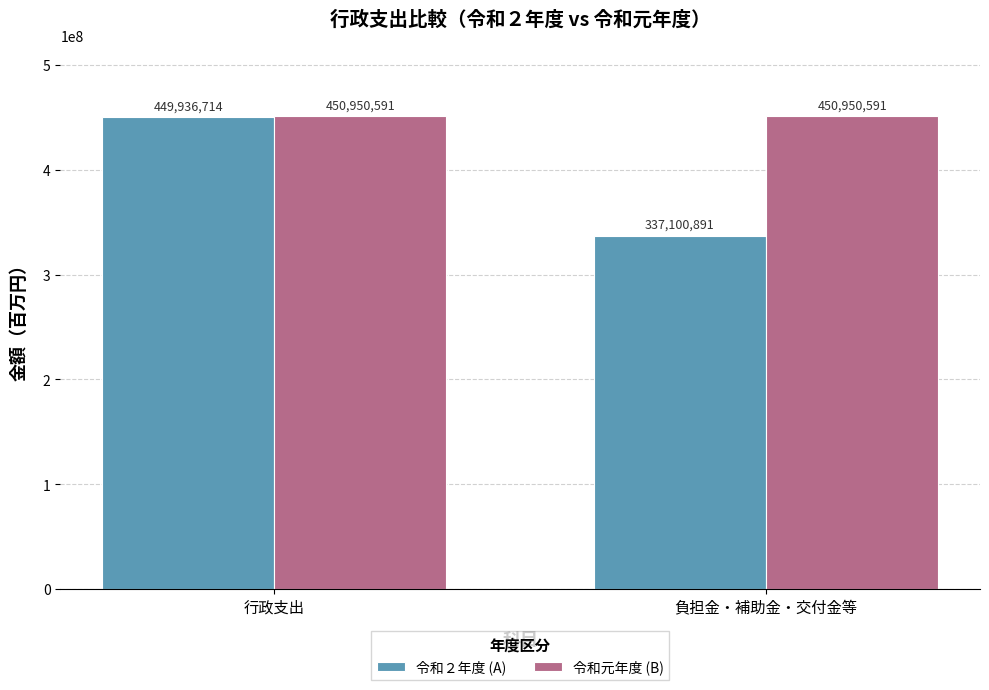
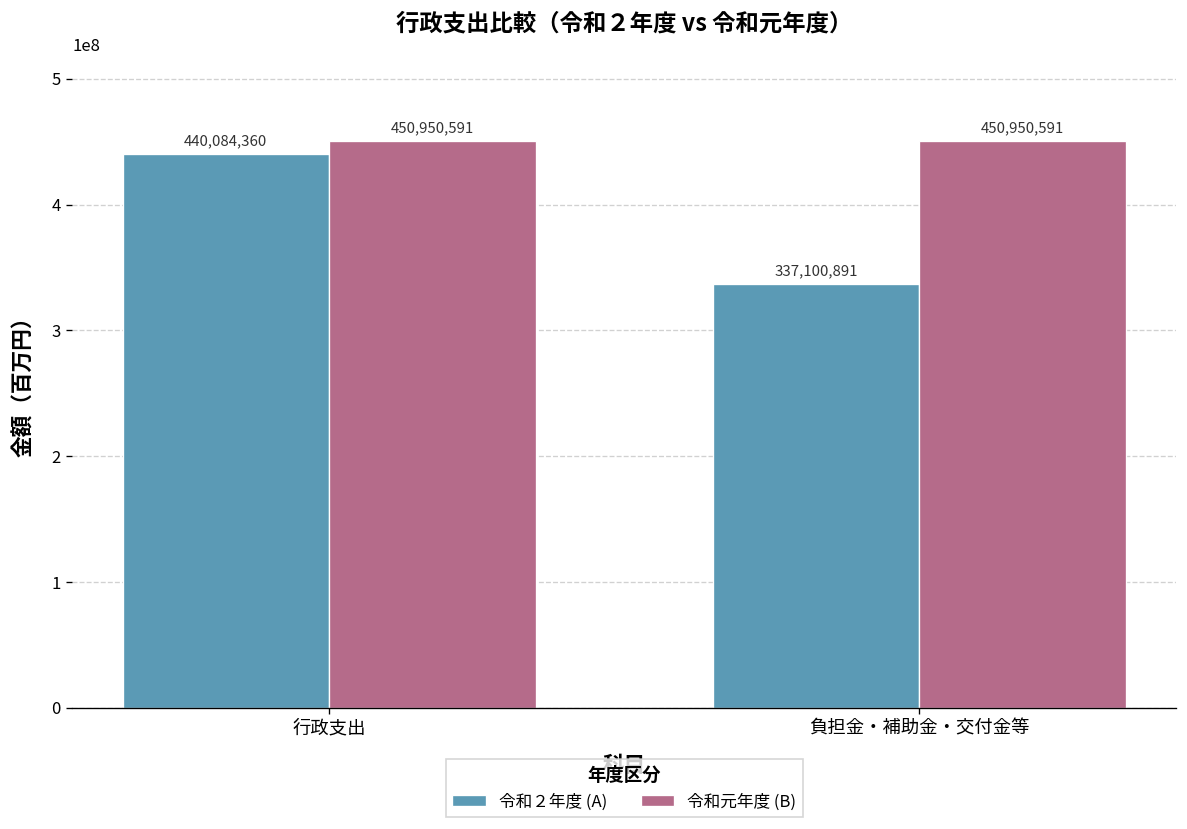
令和２年度 (A), 行政支出: 449,936,714 -> 440,084,360
